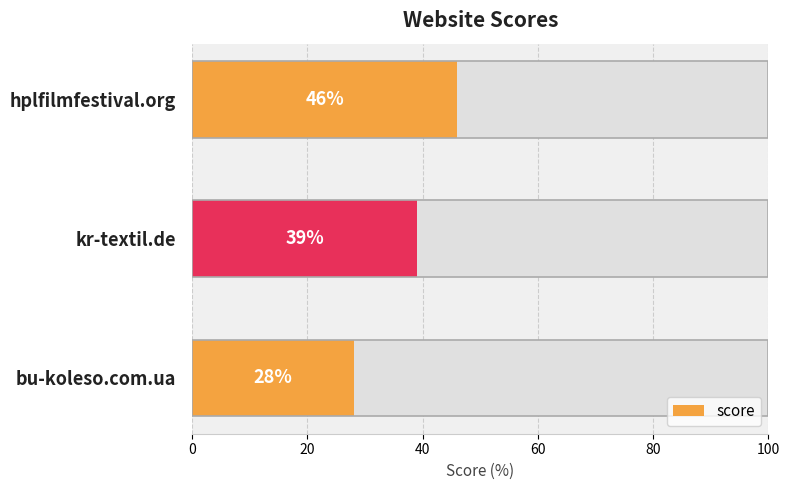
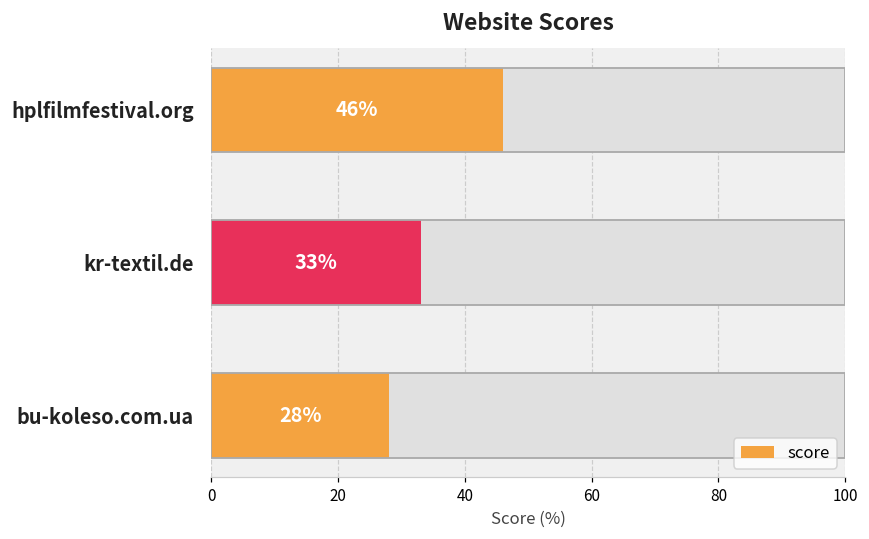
score, kr-textil.de: 39% -> 33%
